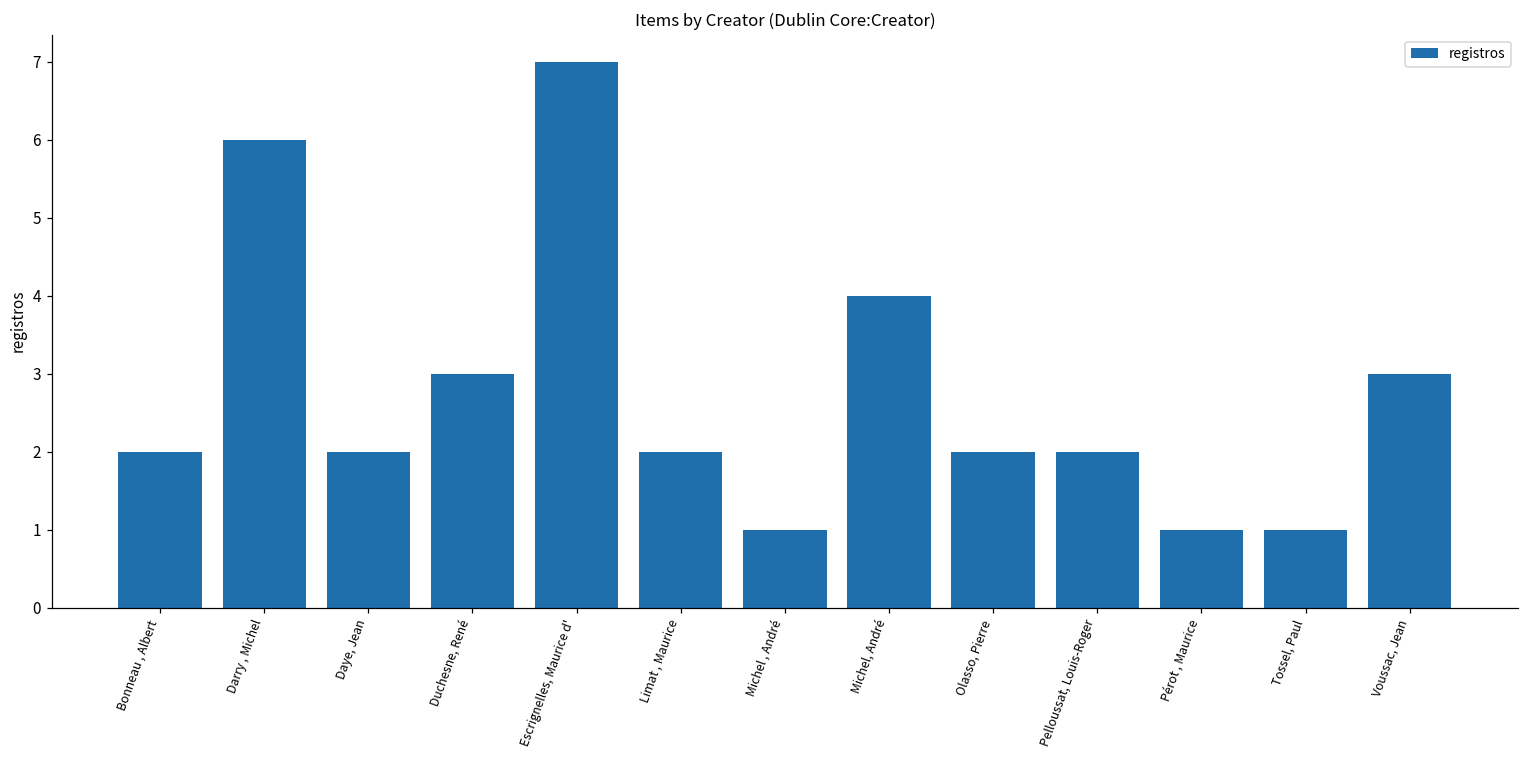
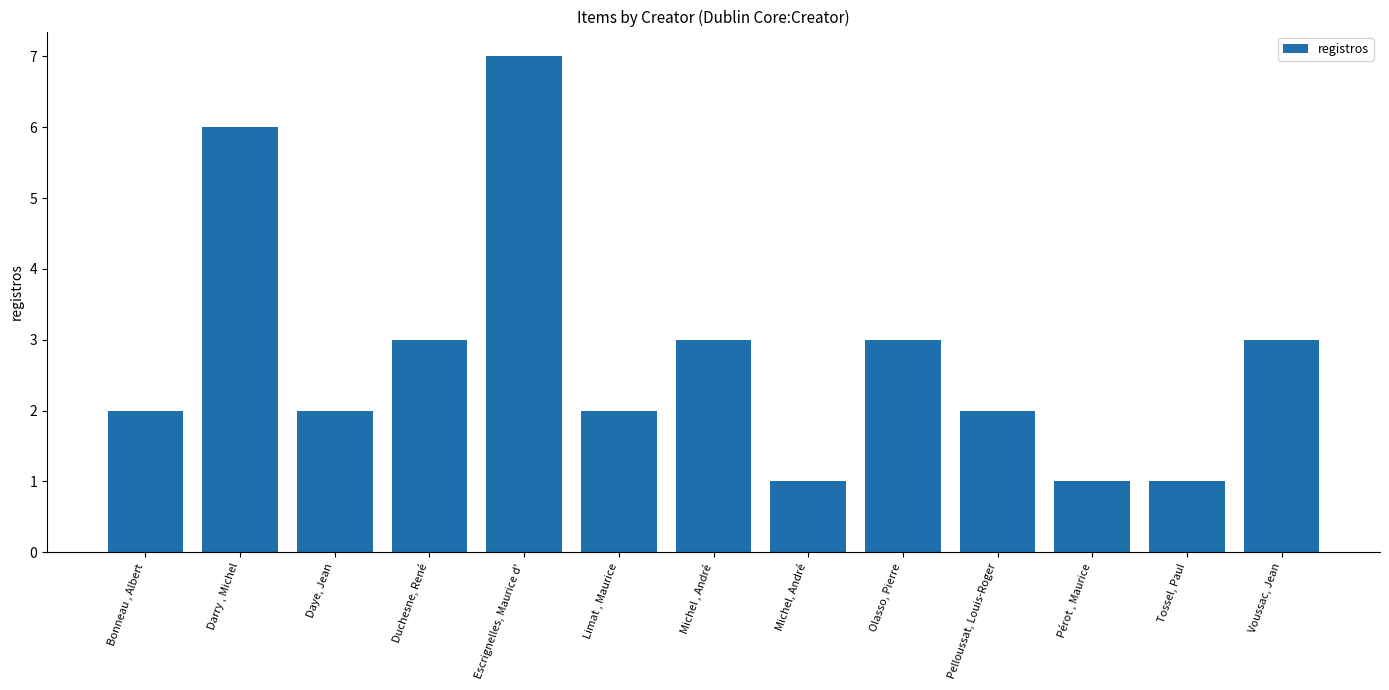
Michel , André: 1 -> 3
Michel, André: 4 -> 1
Olasso, Pierre: 2 -> 3
